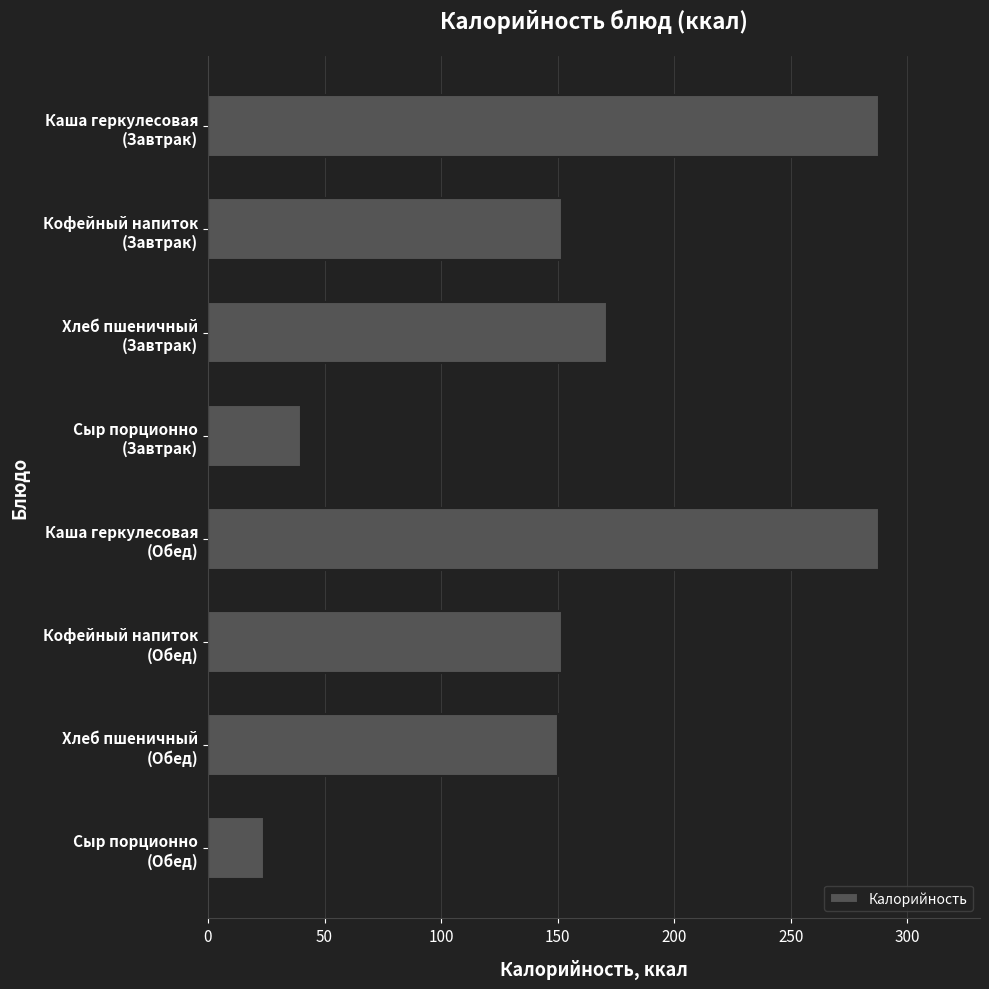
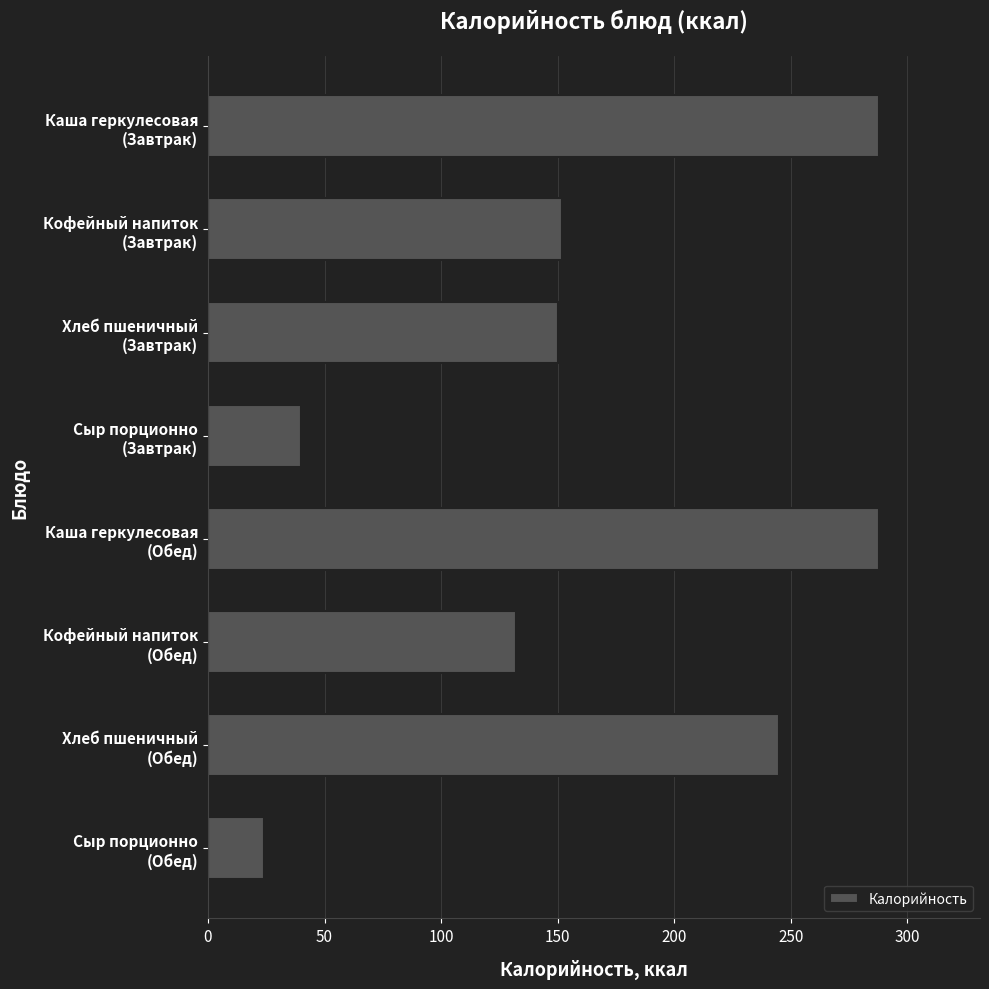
Хлеб пшеничный (Завтрак): 171 -> 150
Кофейный напиток (Обед): 152 -> 132
Хлеб пшеничный (Обед): 150 -> 245
